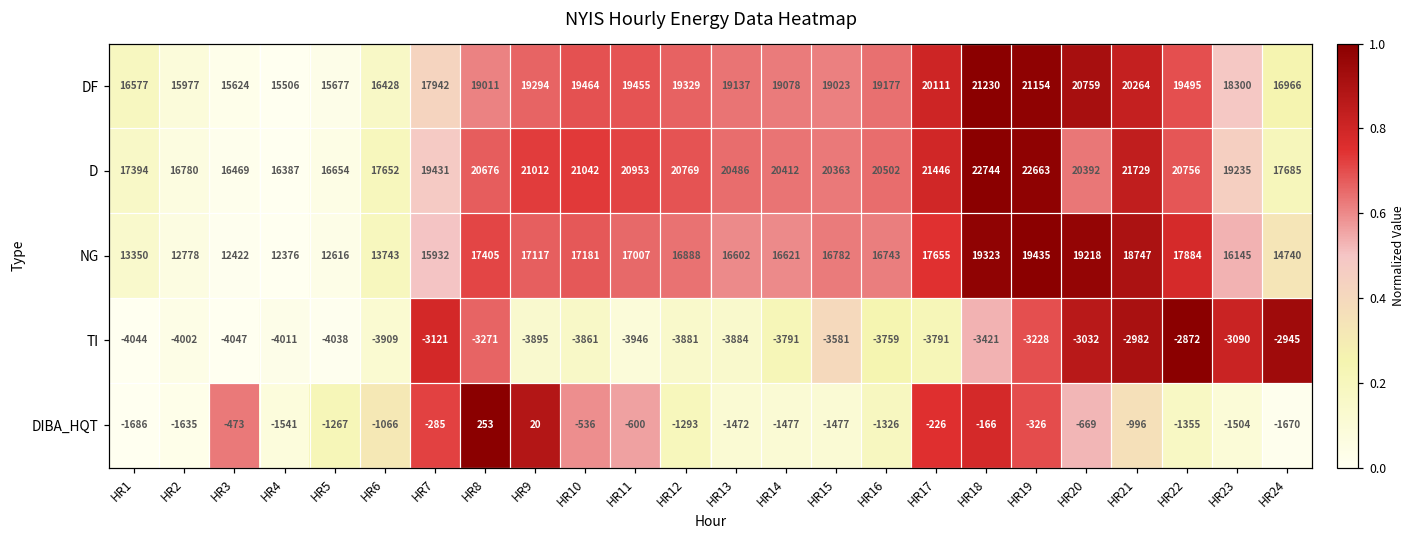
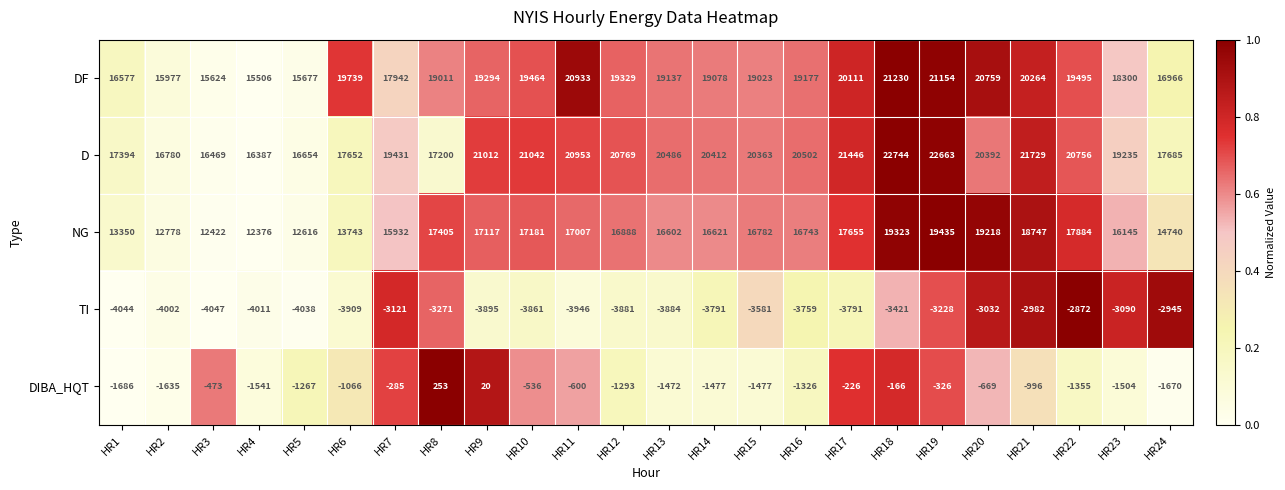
DF, HR6: 16428 -> 19739
DF, HR11: 19455 -> 20933
D, HR8: 20676 -> 17200
